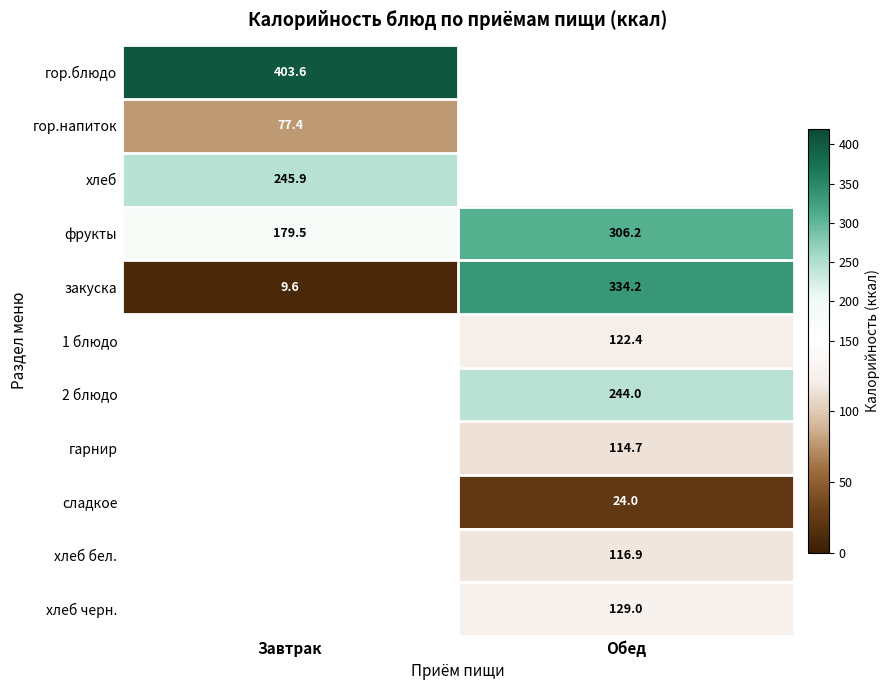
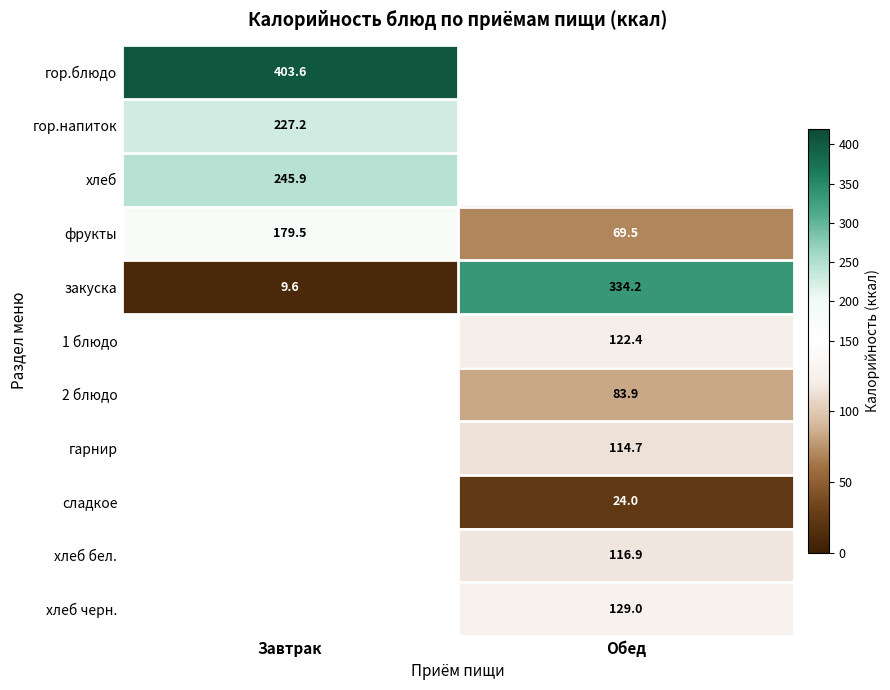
гор.напиток, Завтрак: 77.4 -> 227.2
фрукты, Обед: 306.2 -> 69.5
2 блюдо, Обед: 244.0 -> 83.9
